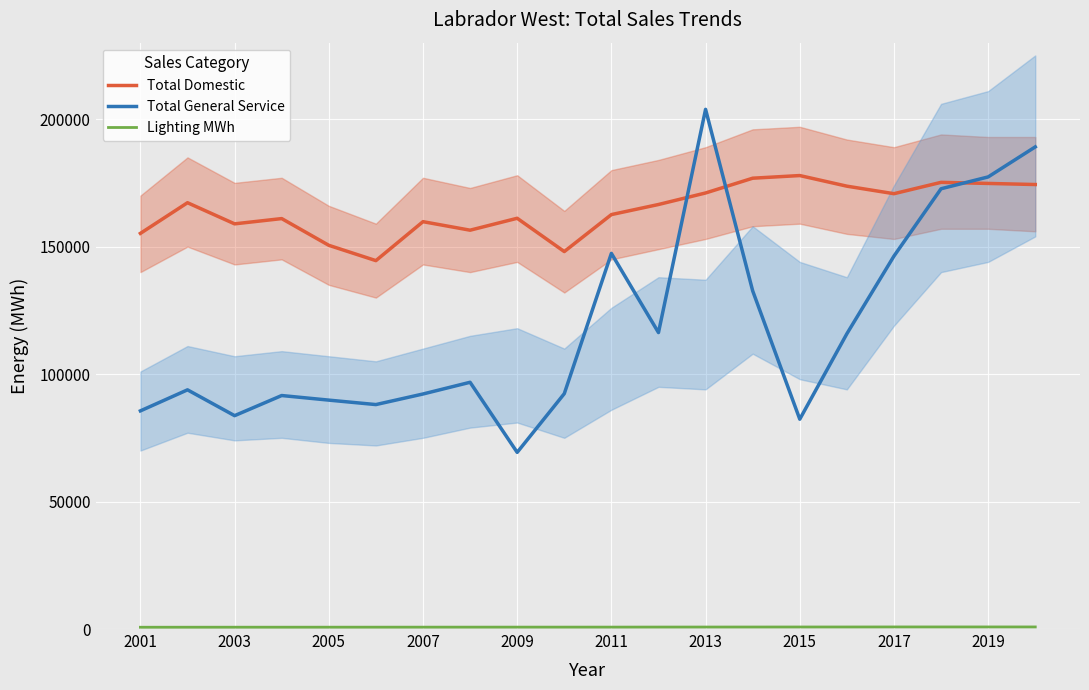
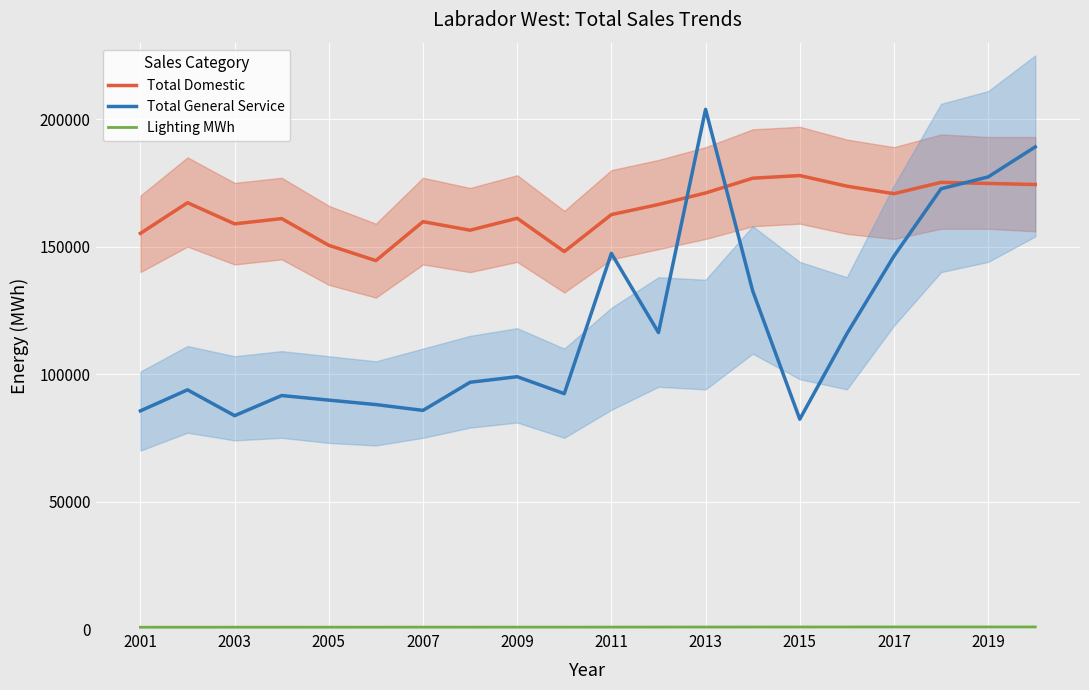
Total General Service, 2007: 92000 -> 86000
Total General Service, 2009: 69000 -> 99000
